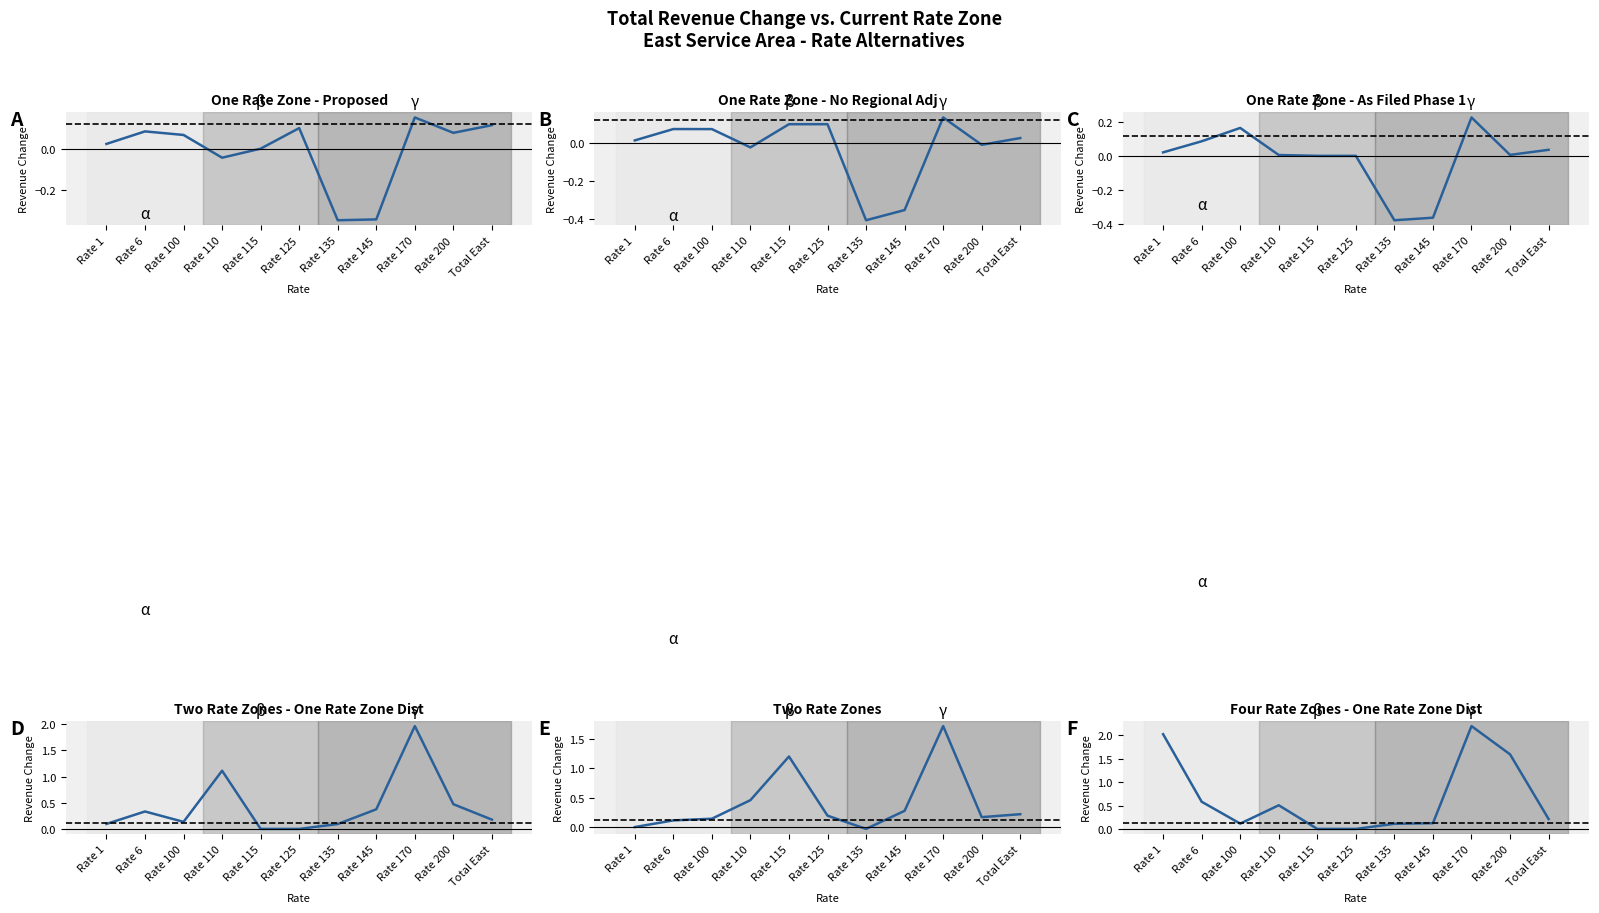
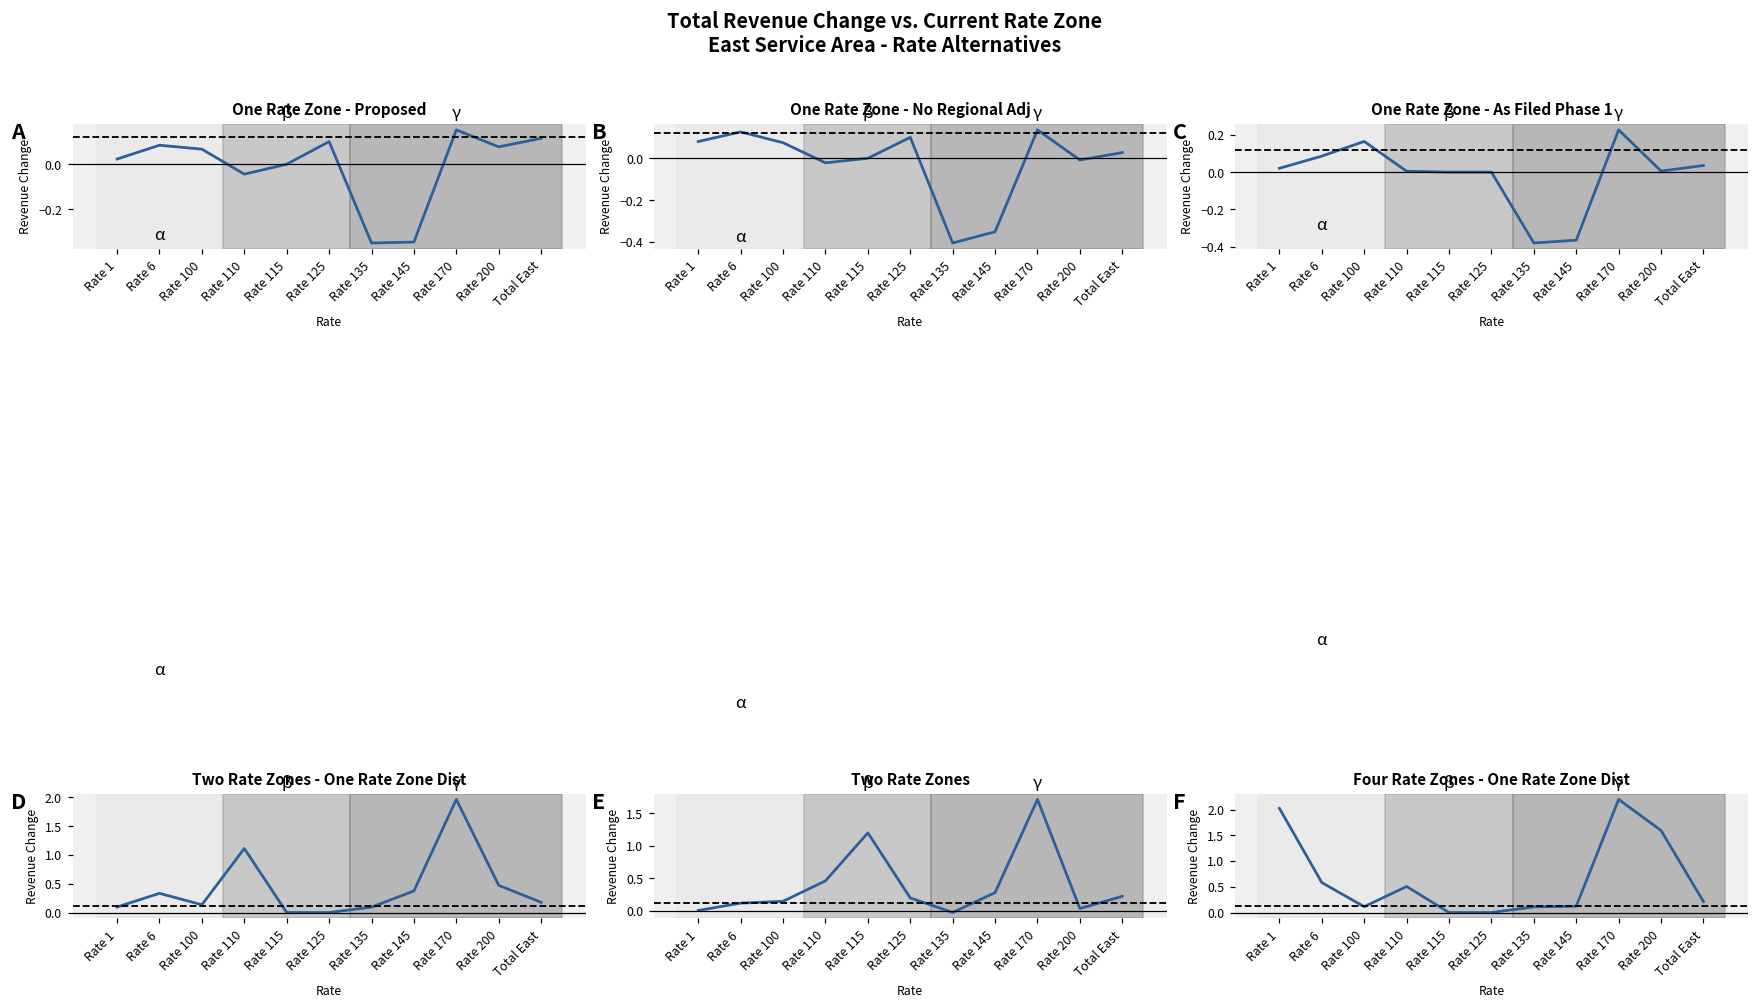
One Rate Zone - No Regional Adj, Rate 1: 0.01 -> 0.08
One Rate Zone - No Regional Adj, Rate 6: 0.07 -> 0.13
One Rate Zone - No Regional Adj, Rate 115: 0.1 -> 0.0
Two Rate Zones, Rate 200: 0.2 -> 0.0
